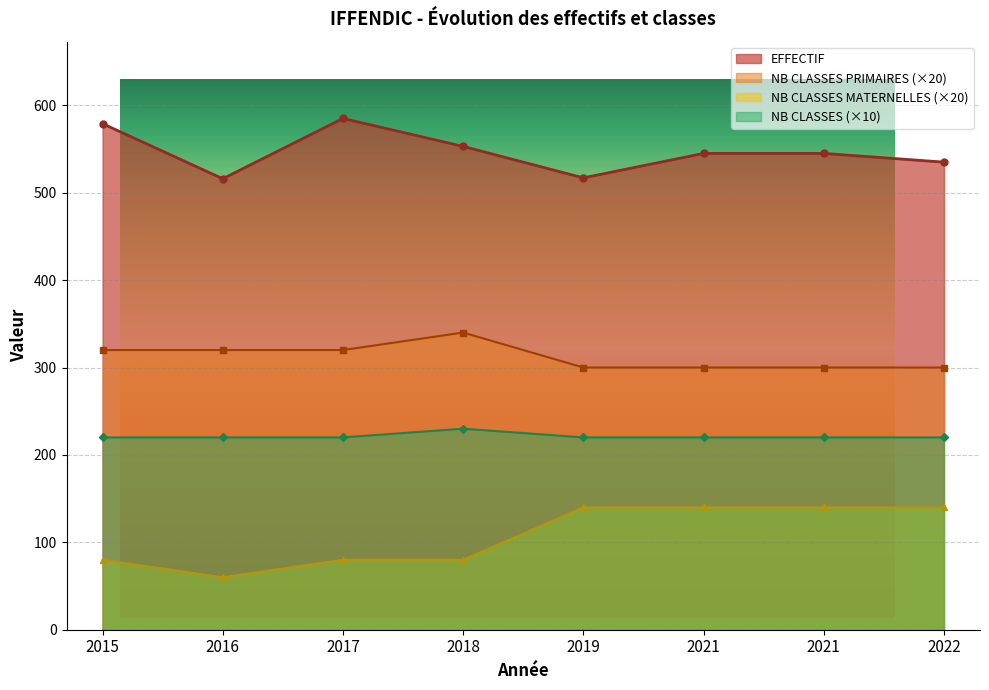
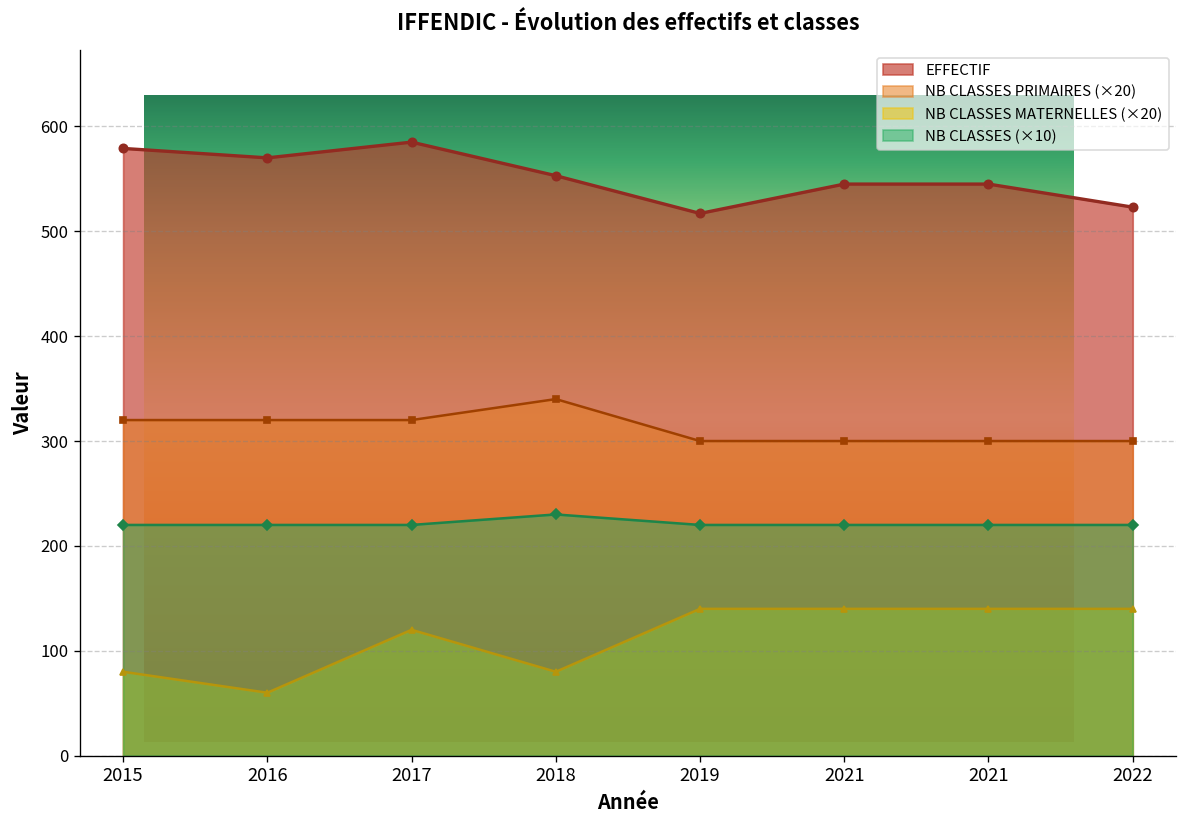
IFFENDIC - Évolution des effectifs et classes, EFFECTIF, 2016: 520 -> 570
IFFENDIC - Évolution des effectifs et classes, NB CLASSES MATERNELLES (×20), 2017: 80 -> 120
IFFENDIC - Évolution des effectifs et classes, EFFECTIF, 2022: 540 -> 520
